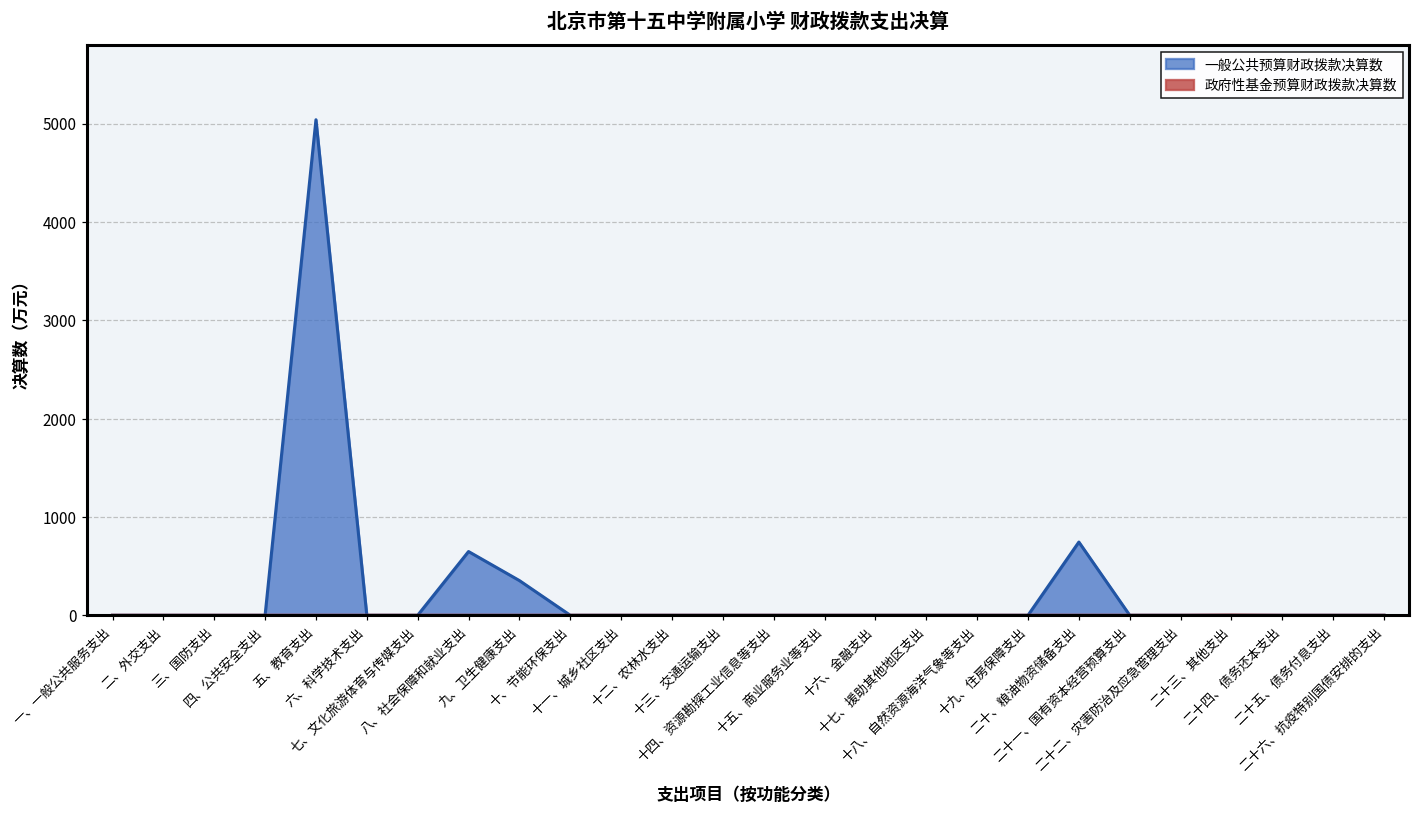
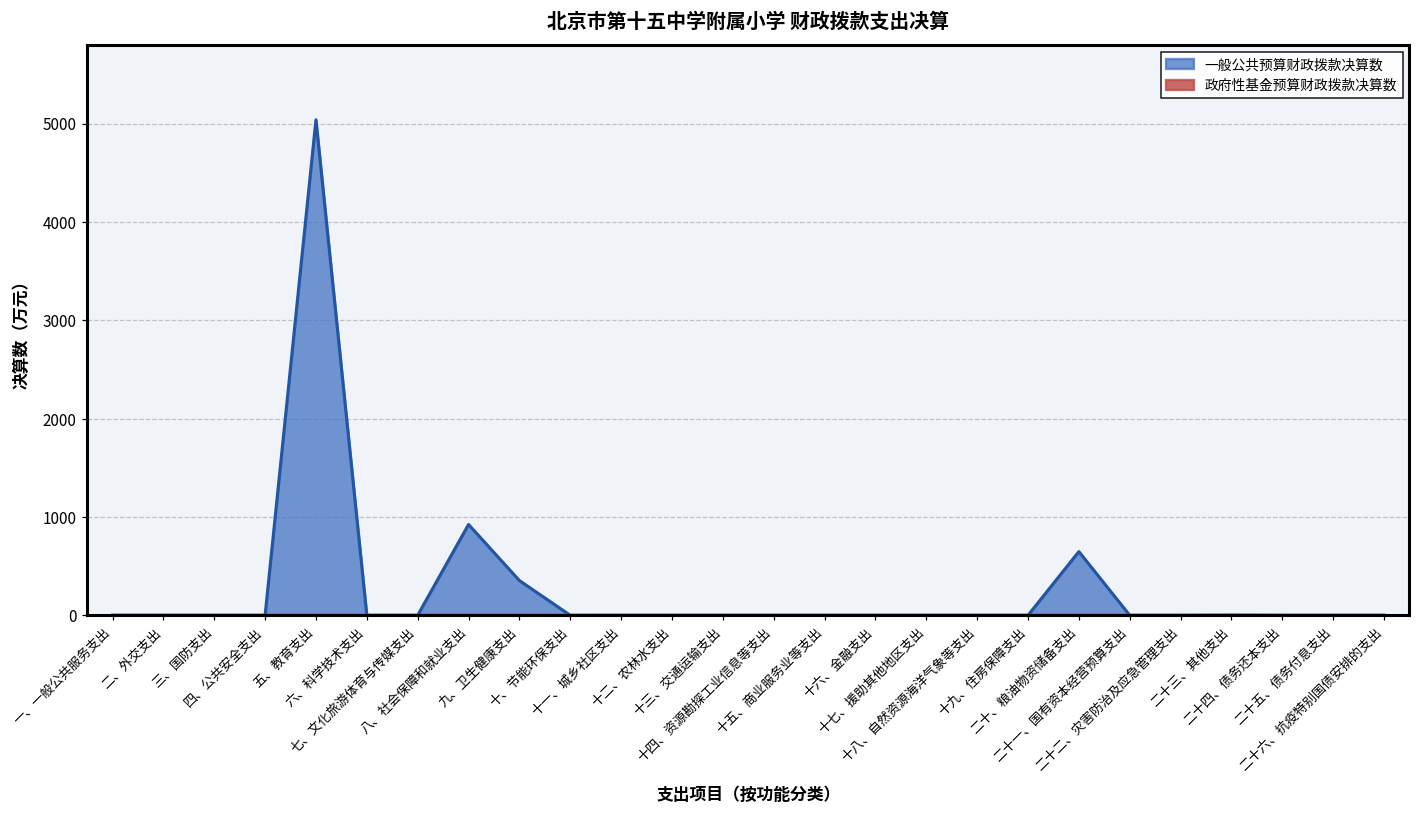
一般公共预算财政拨款决算数, 八、社会保障和就业支出: 600 -> 900
一般公共预算财政拨款决算数, 二十、粮油物资储备支出: 700 -> 600
